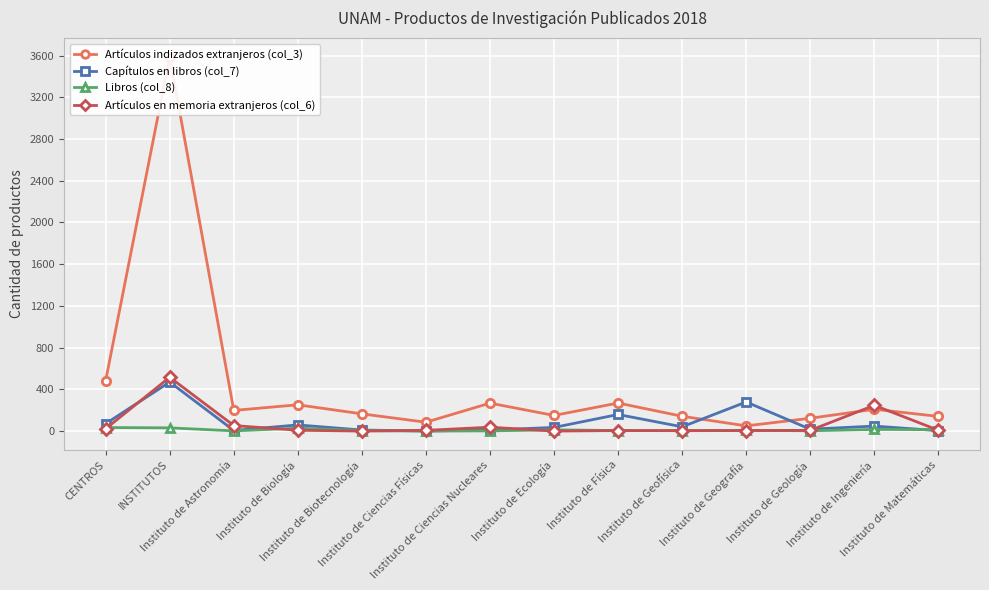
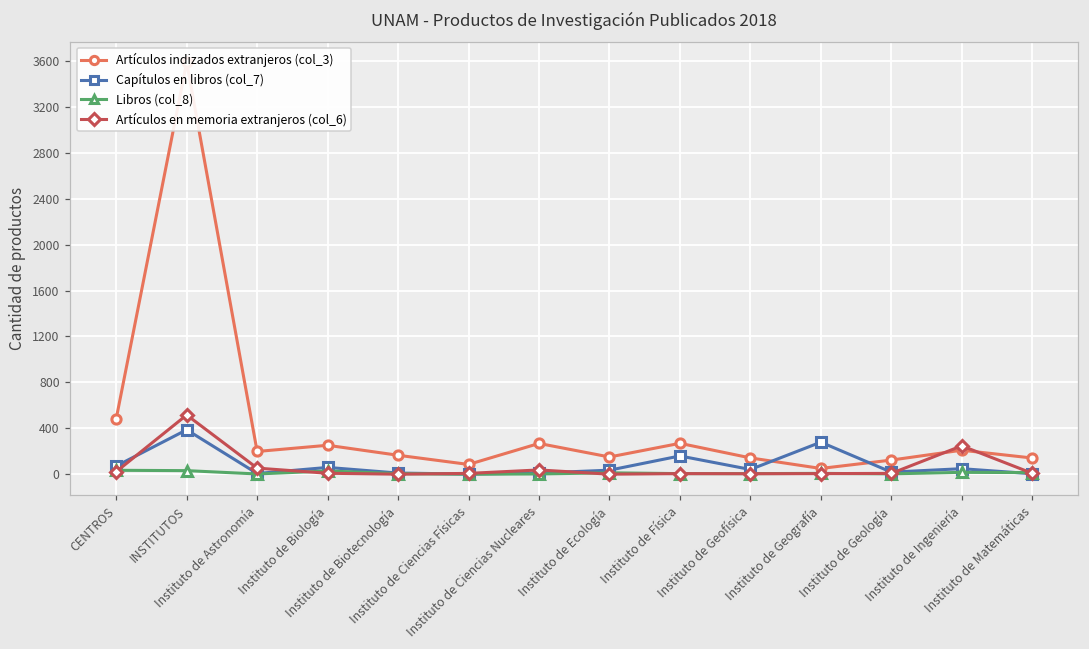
Capítulos en libros (col_7), INSTITUTOS: 470 -> 390
